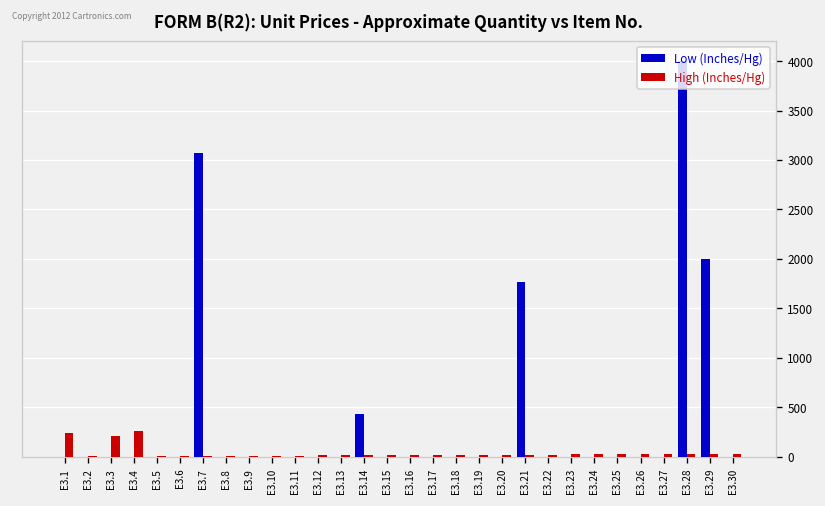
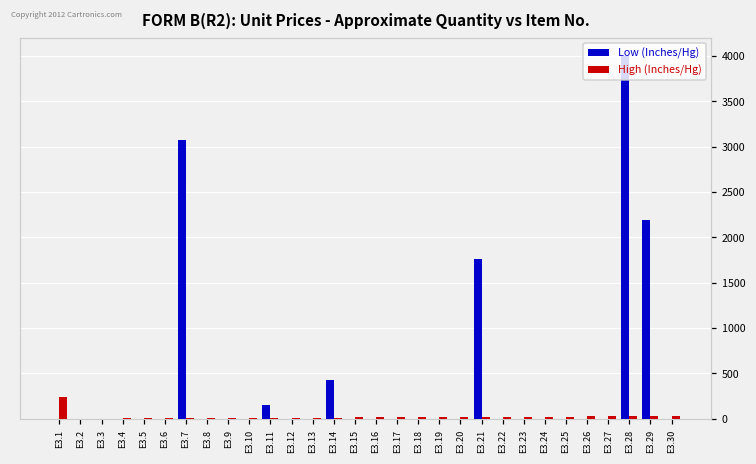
High (Inches/Hg), E3.3: 200 -> 0
High (Inches/Hg), E3.4: 300 -> 0
Low (Inches/Hg), E3.11: 0 -> 200
Low (Inches/Hg), E3.29: 2000 -> 2200
